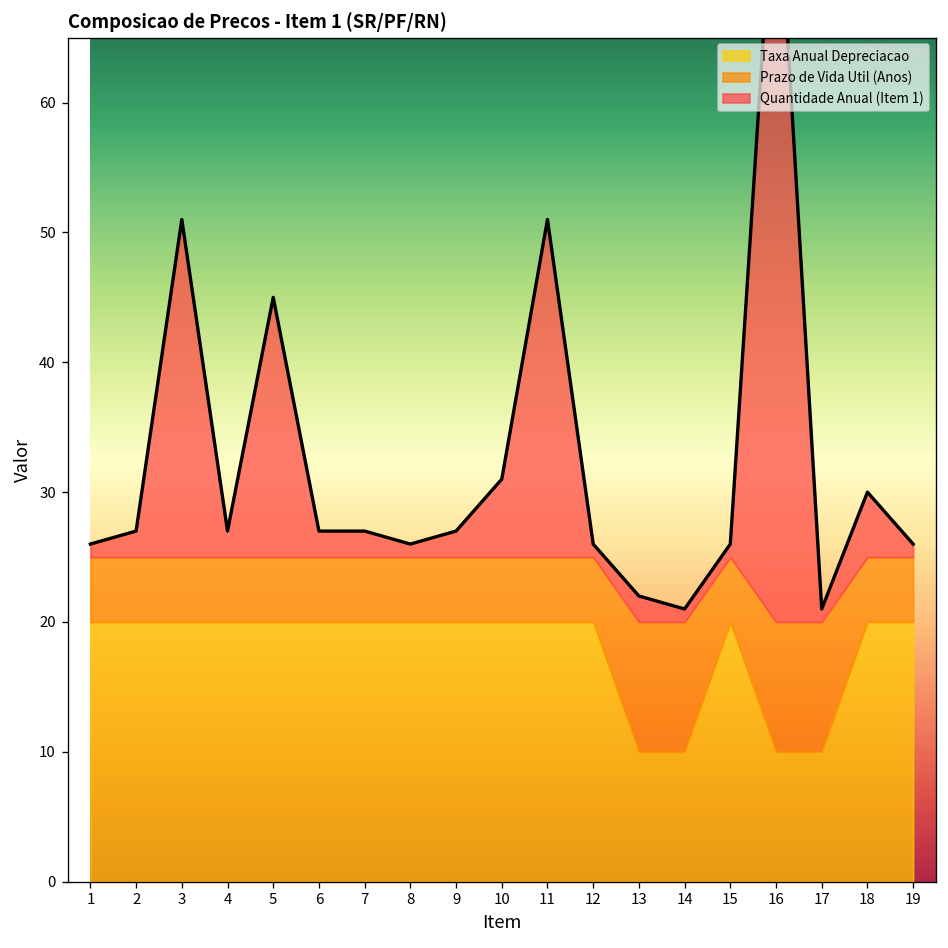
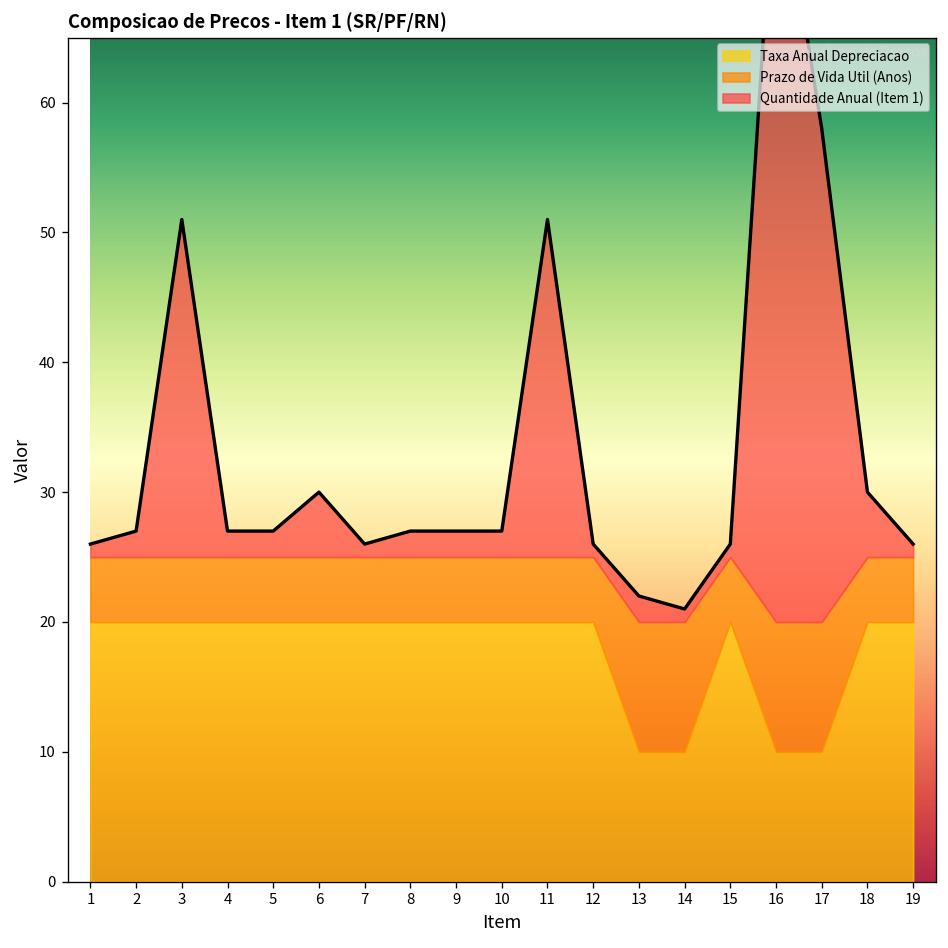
Quantidade Anual (Item 1), 5: 20 -> 2
Quantidade Anual (Item 1), 6: 2 -> 5
Quantidade Anual (Item 1), 7: 2 -> 1
Quantidade Anual (Item 1), 8: 1 -> 2
Quantidade Anual (Item 1), 10: 6 -> 2
Quantidade Anual (Item 1), 17: 1 -> 38
